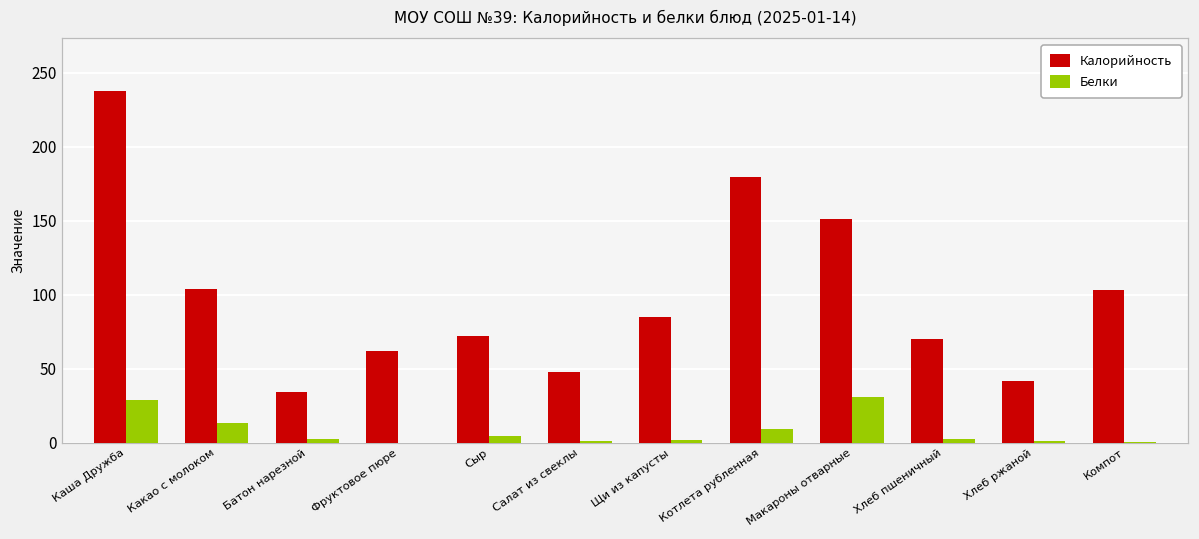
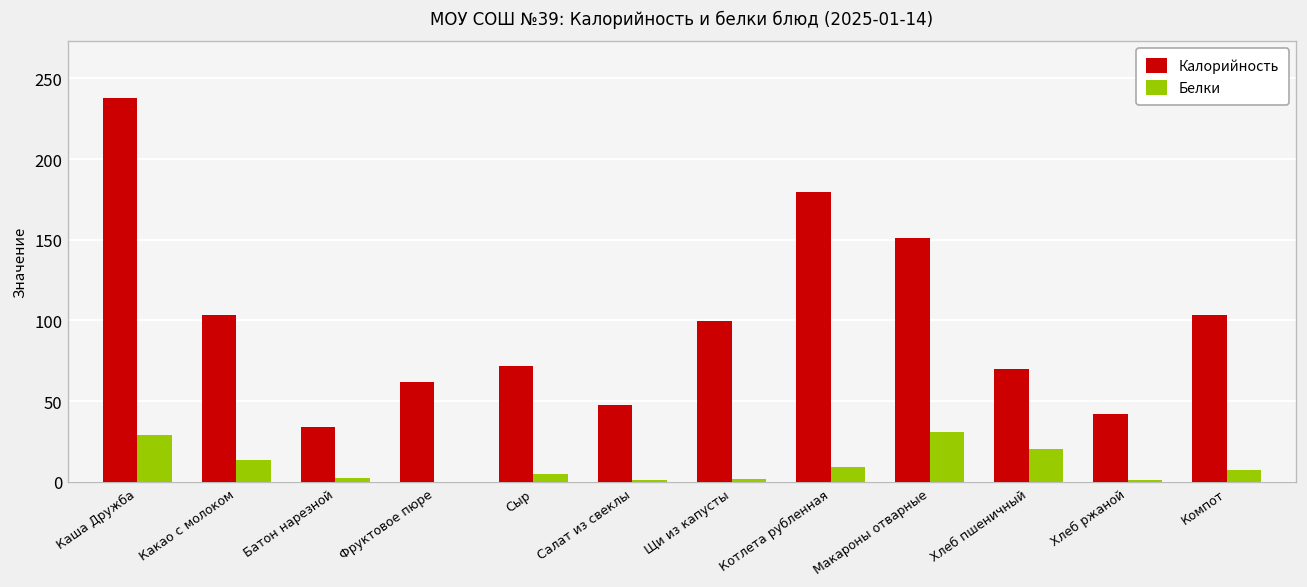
Калорийность, Щи из капусты: 85 -> 100
Белки, Хлеб пшеничный: 2 -> 20
Белки, Компот: 0 -> 7
